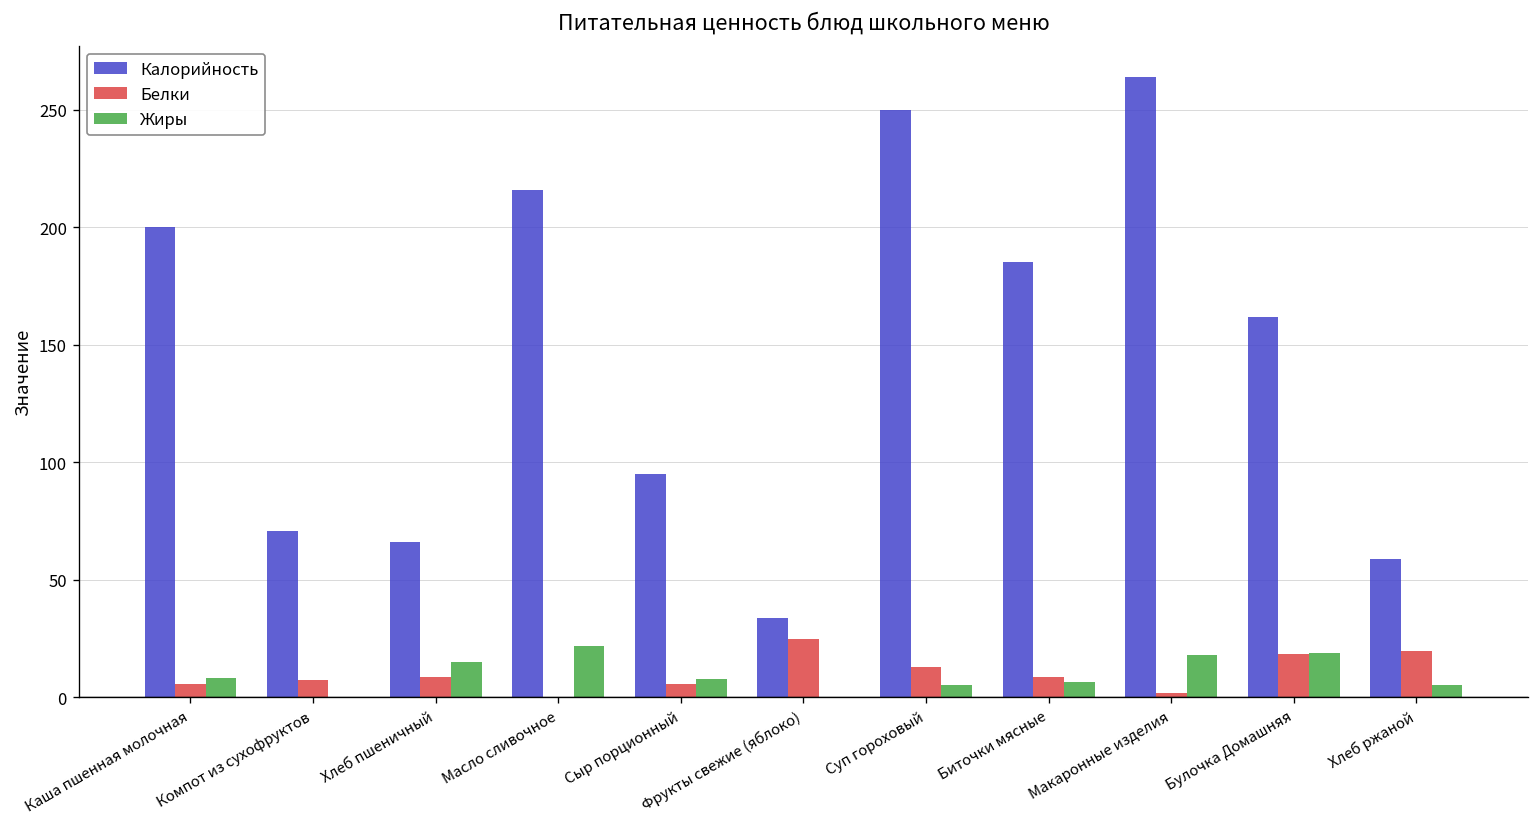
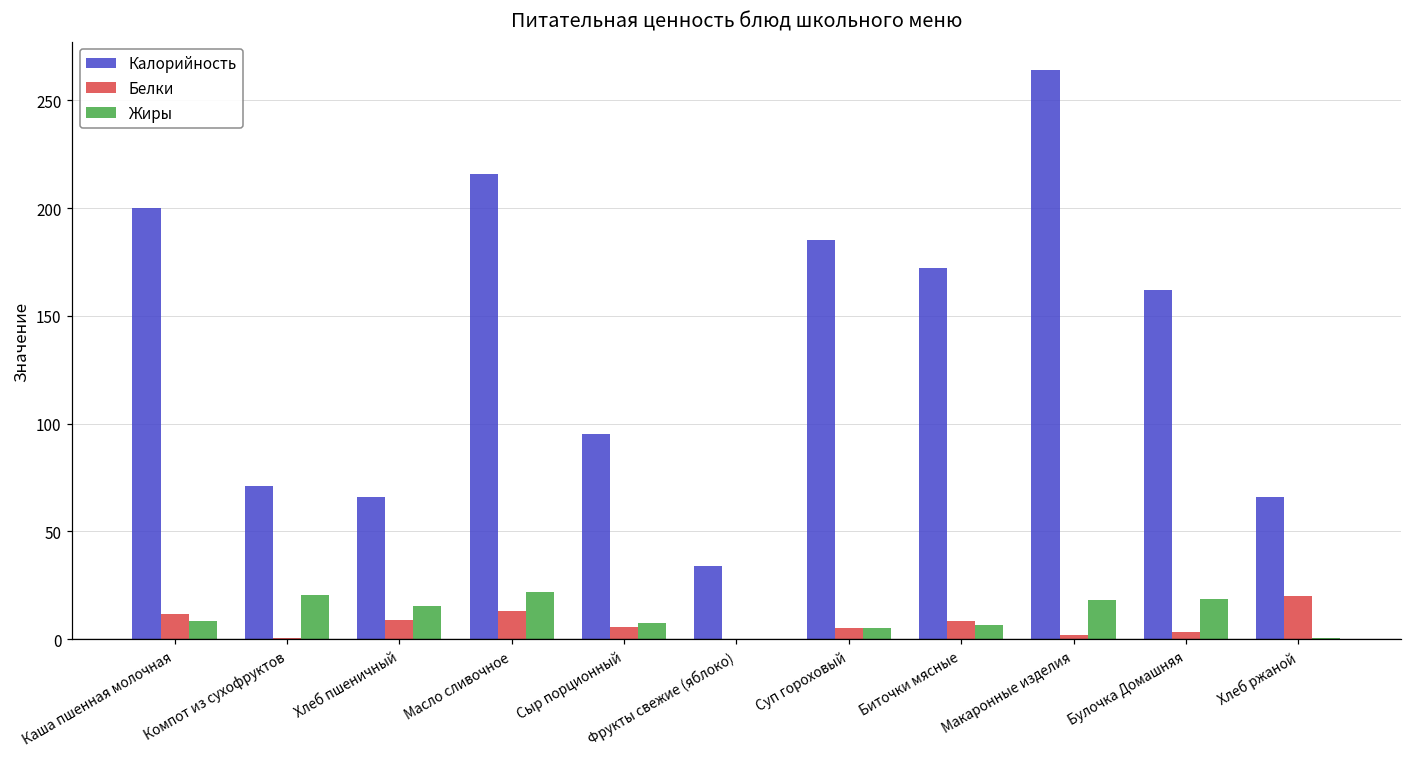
Белки, Каша пшенная молочная: 6 -> 12
Белки, Компот из сухофруктов: 7 -> 1
Жиры, Компот из сухофруктов: 0 -> 21
Белки, Масло сливочное: 0 -> 13
Белки, Фрукты свежие (яблоко): 25 -> 0
Калорийность, Суп гороховый: 250 -> 185
Белки, Суп гороховый: 13 -> 5
Калорийность, Биточки мясные: 185 -> 172
Белки, Булочка Домашняя: 19 -> 3
Калорийность, Хлеб ржаной: 59 -> 66
Жиры, Хлеб ржаной: 5 -> 1
